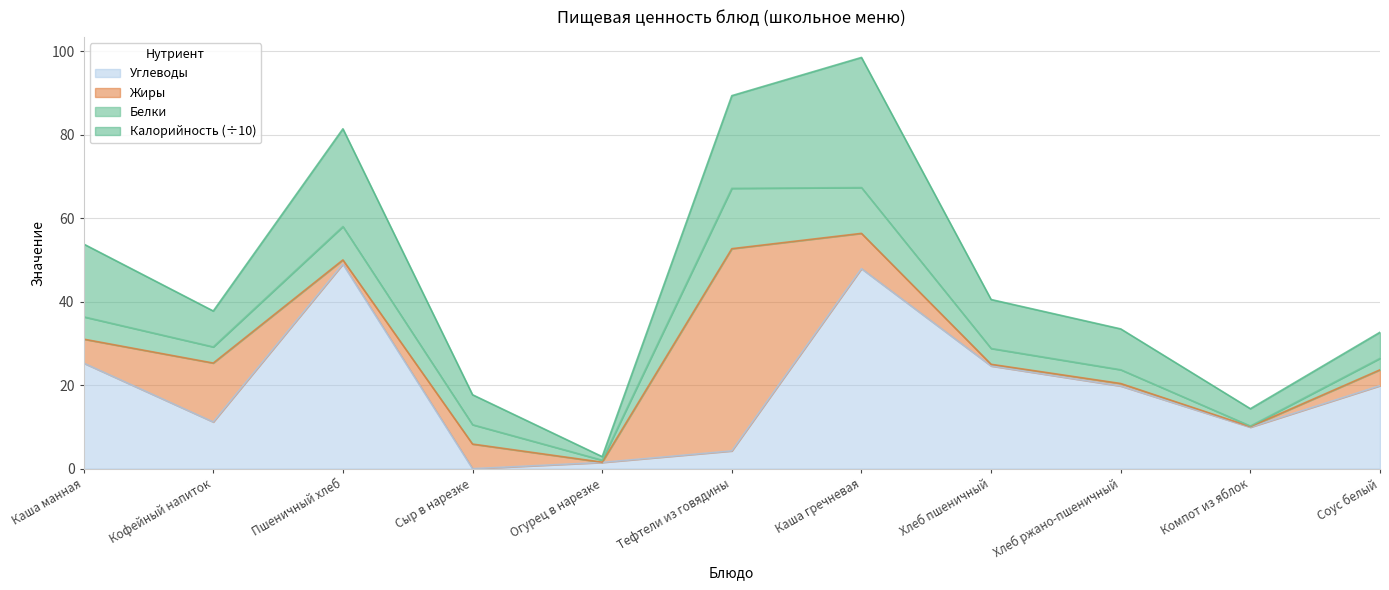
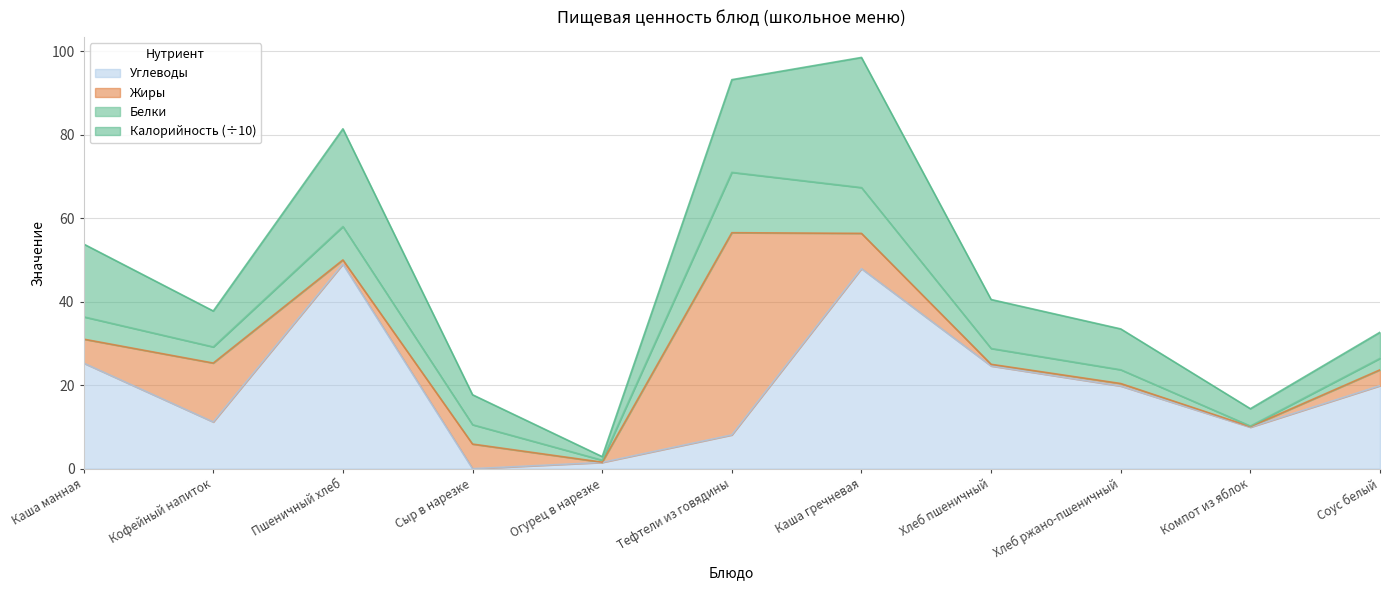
Углеводы, Тефтели из говядины: 4 -> 8
